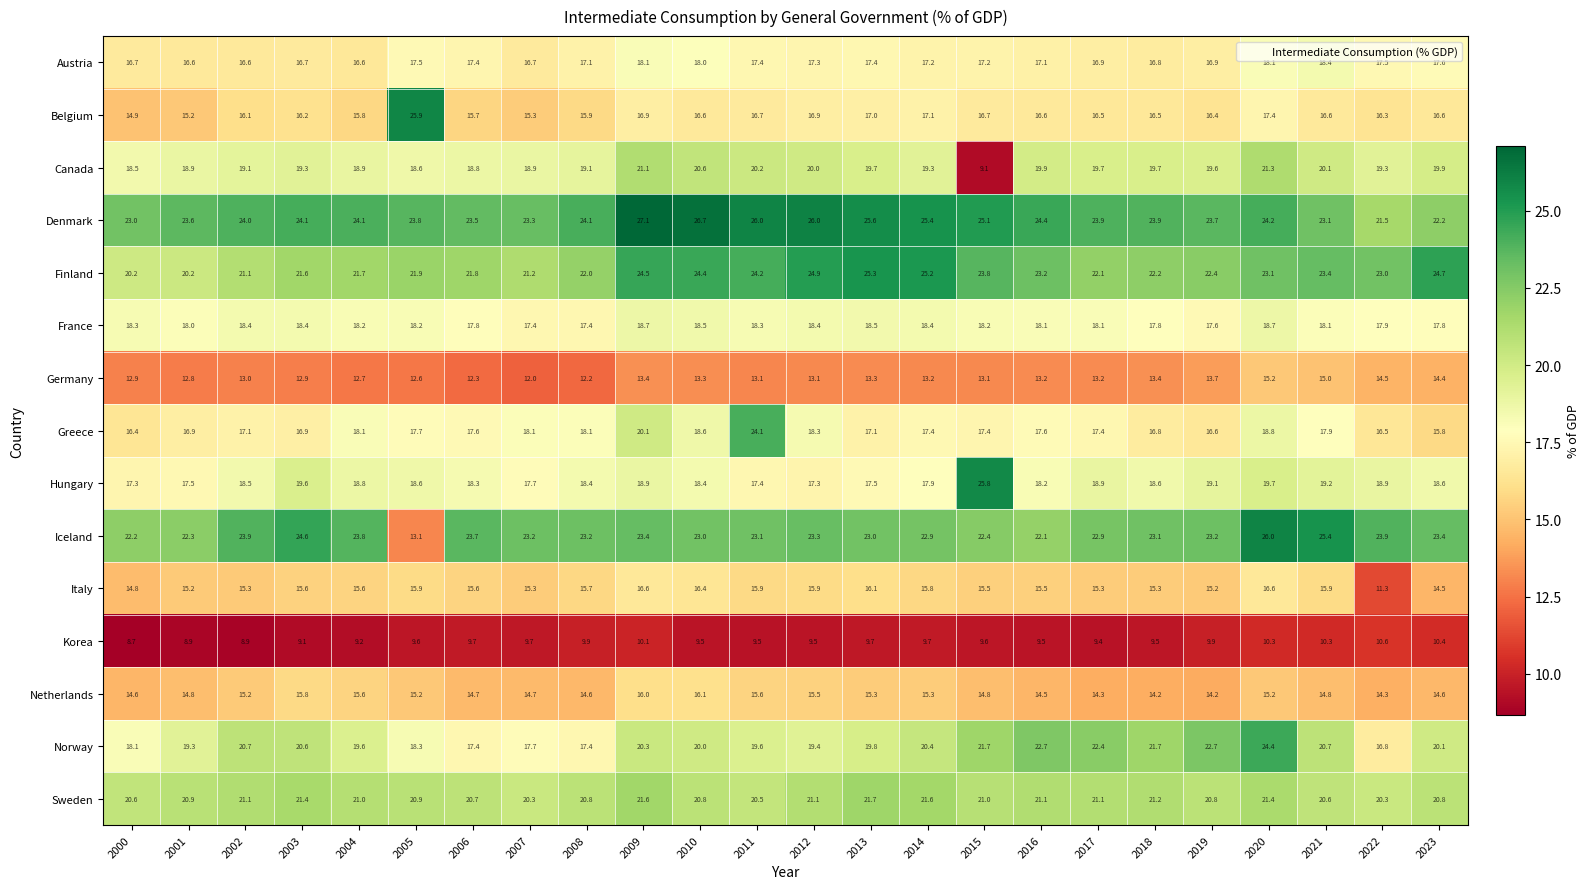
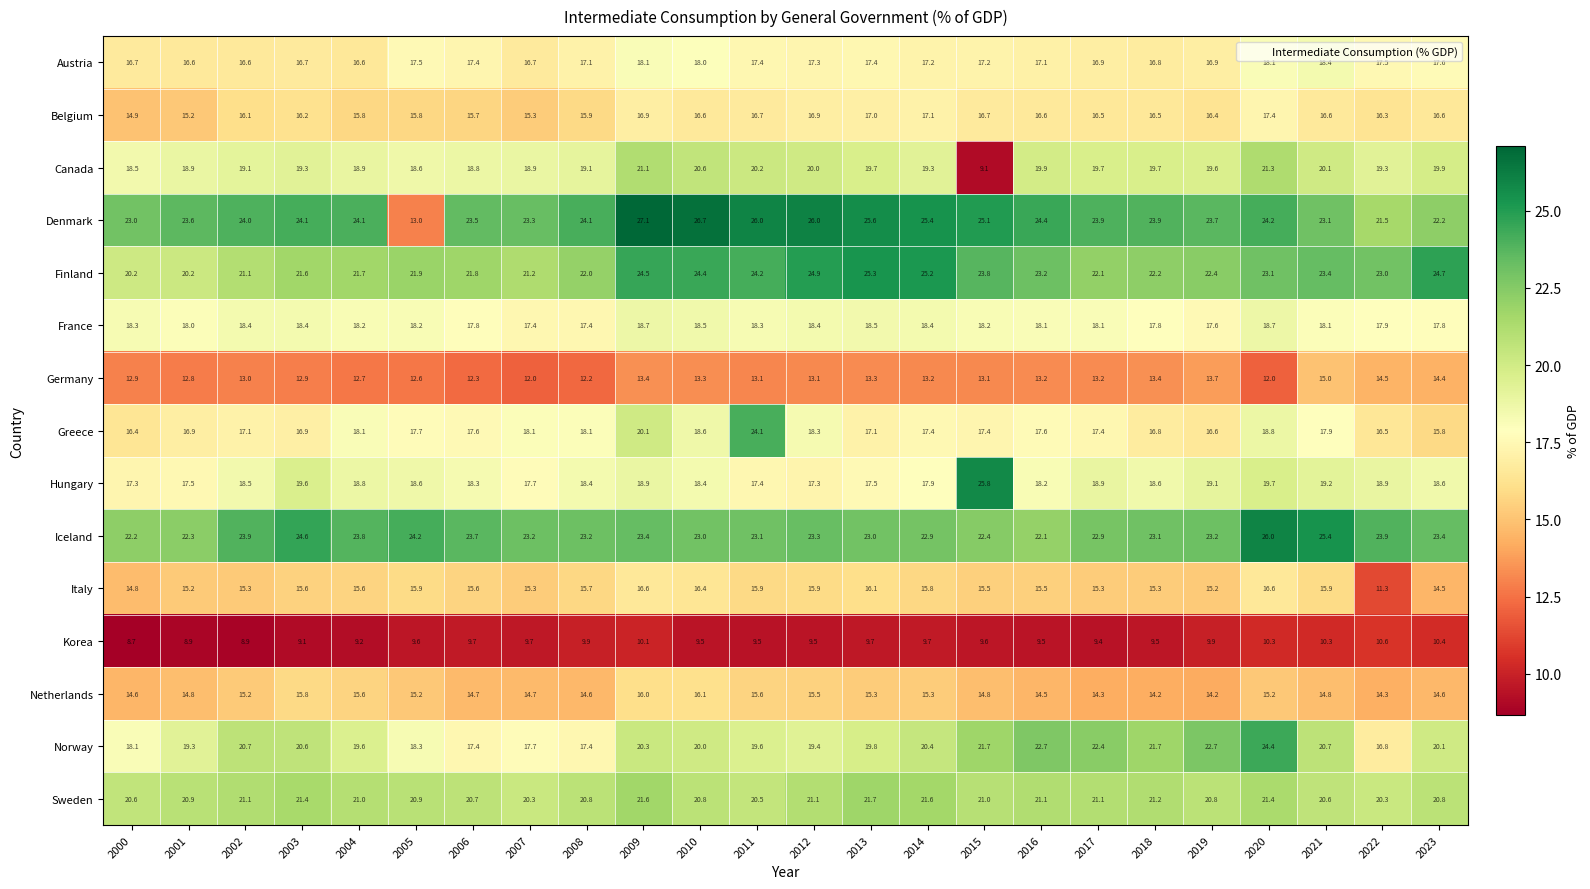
Belgium, 2005: 25.9 -> 15.8
Denmark, 2005: 23.8 -> 13.0
Germany, 2020: 15.2 -> 12.0
Iceland, 2005: 13.1 -> 24.2
